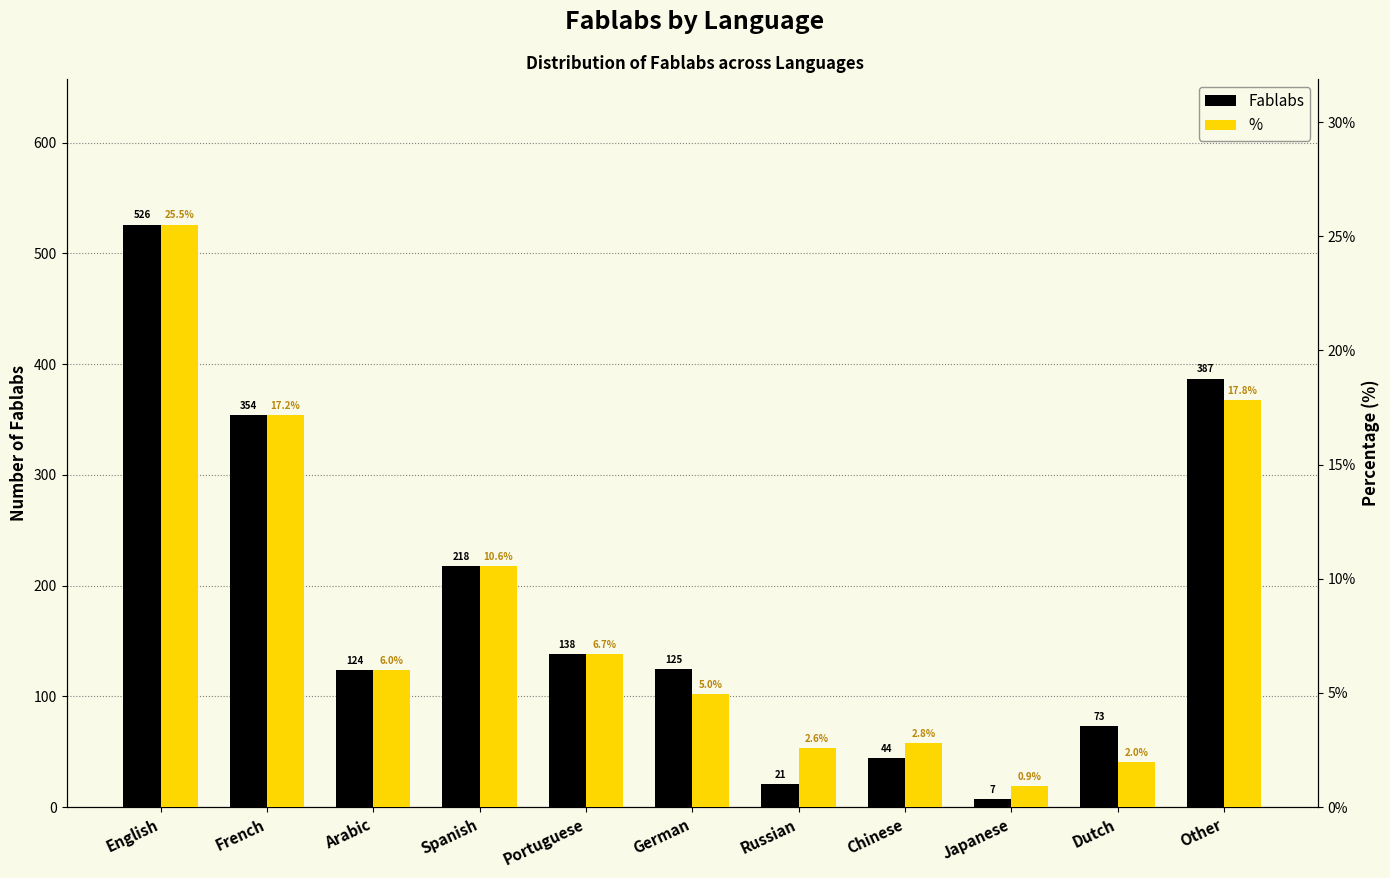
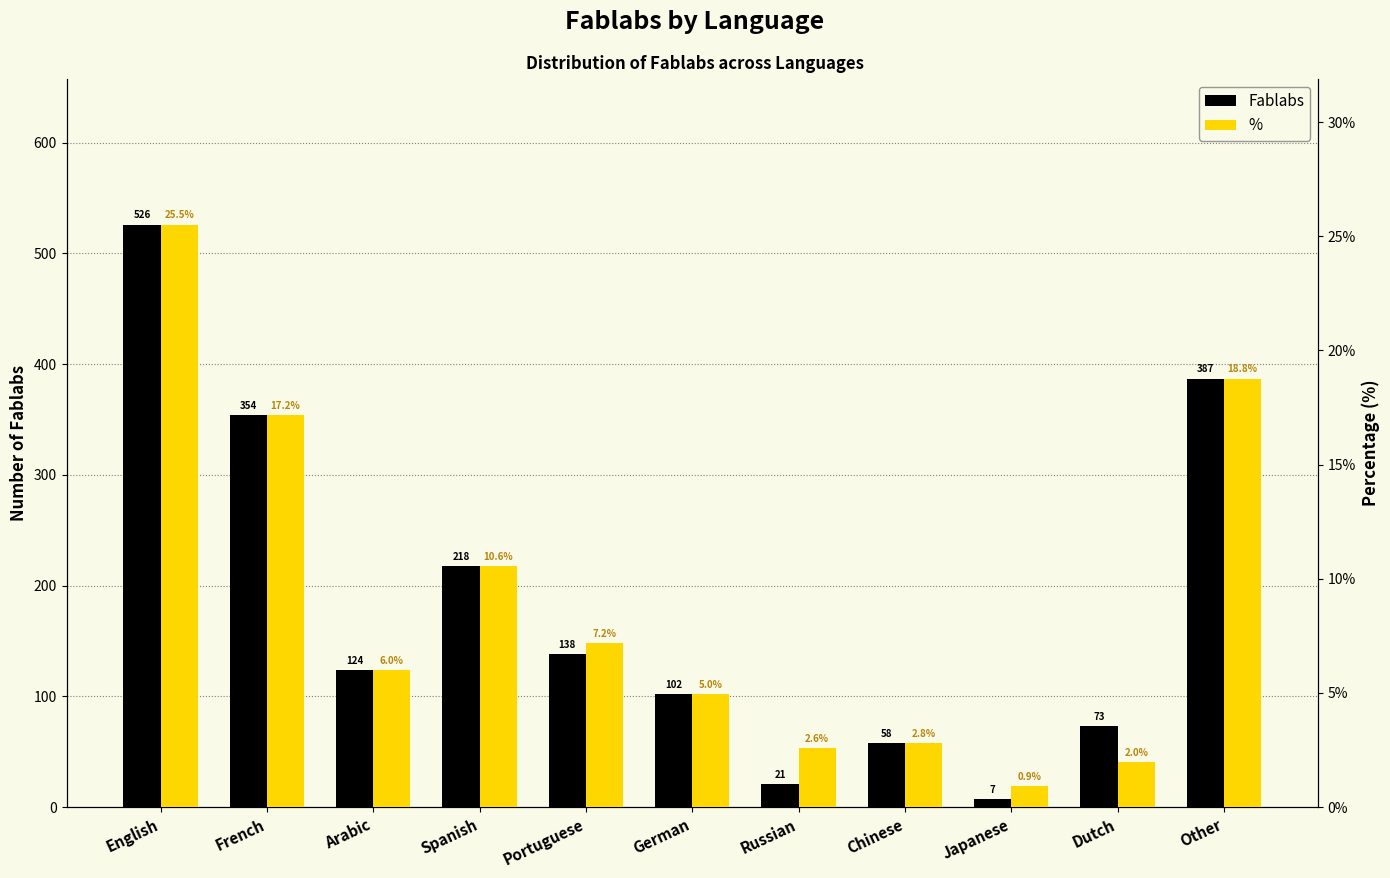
Fablabs, German: 125 -> 102
Fablabs, Chinese: 44 -> 58
%, Portuguese: 6.7% -> 7.2%
%, Other: 17.8% -> 18.8%
